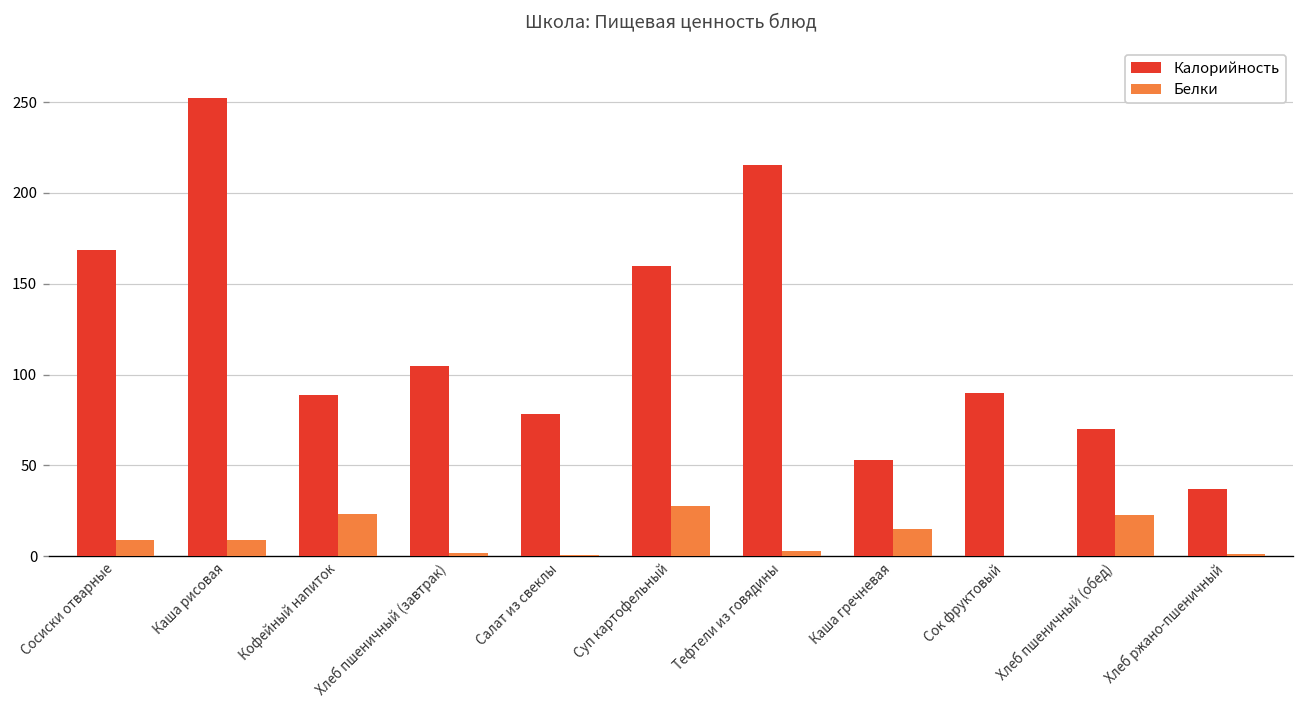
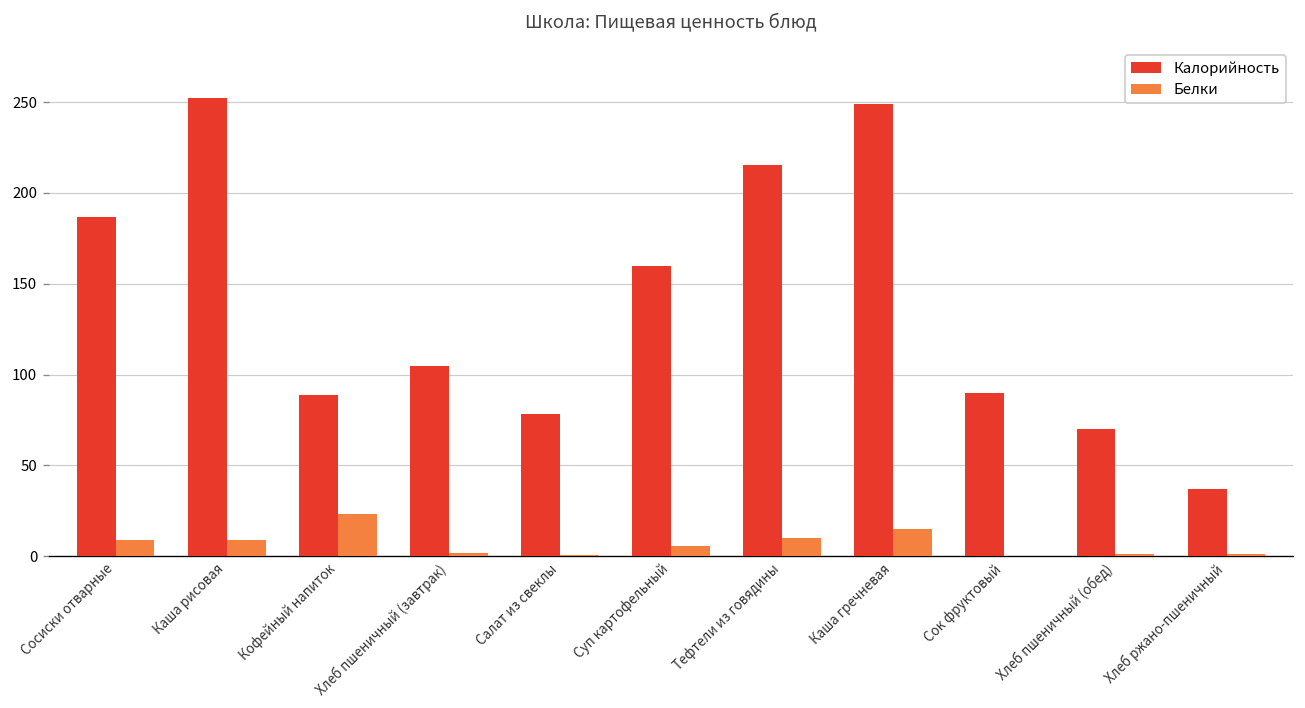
Калорийность, Сосиски отварные: 169 -> 187
Белки, Суп картофельный: 28 -> 6
Белки, Тефтели из говядины: 3 -> 10
Калорийность, Каша гречневая: 53 -> 249
Белки, Хлеб пшеничный (обед): 23 -> 1
